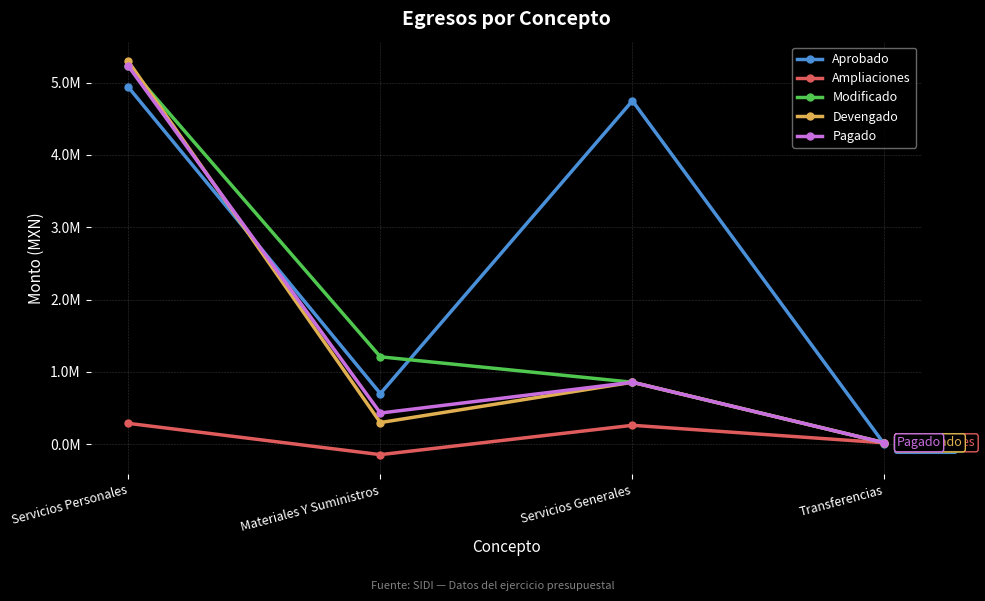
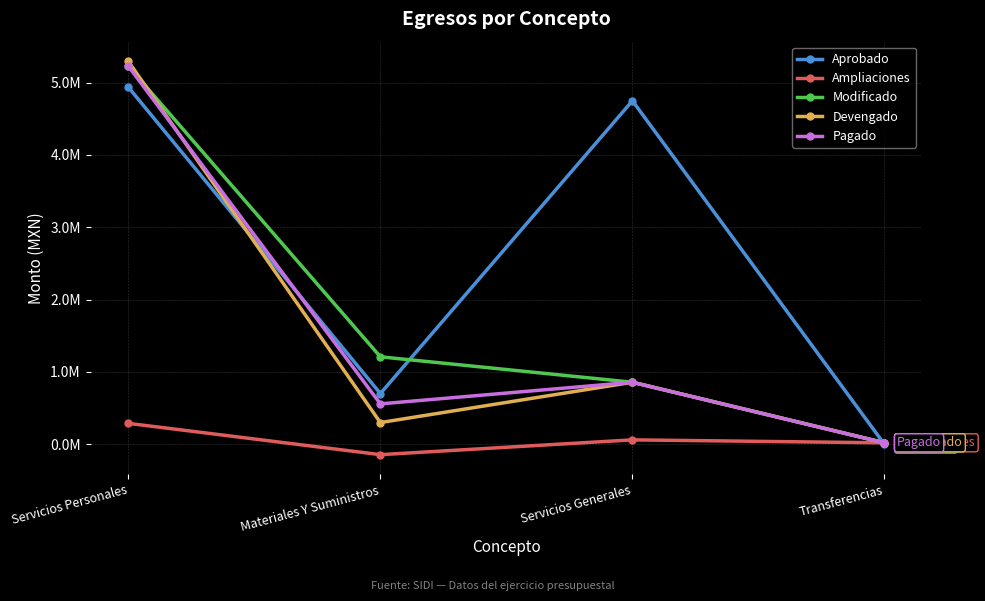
Pagado, Materiales Y Suministros: 400000 -> 600000
Ampliaciones, Servicios Generales: 300000 -> 100000
